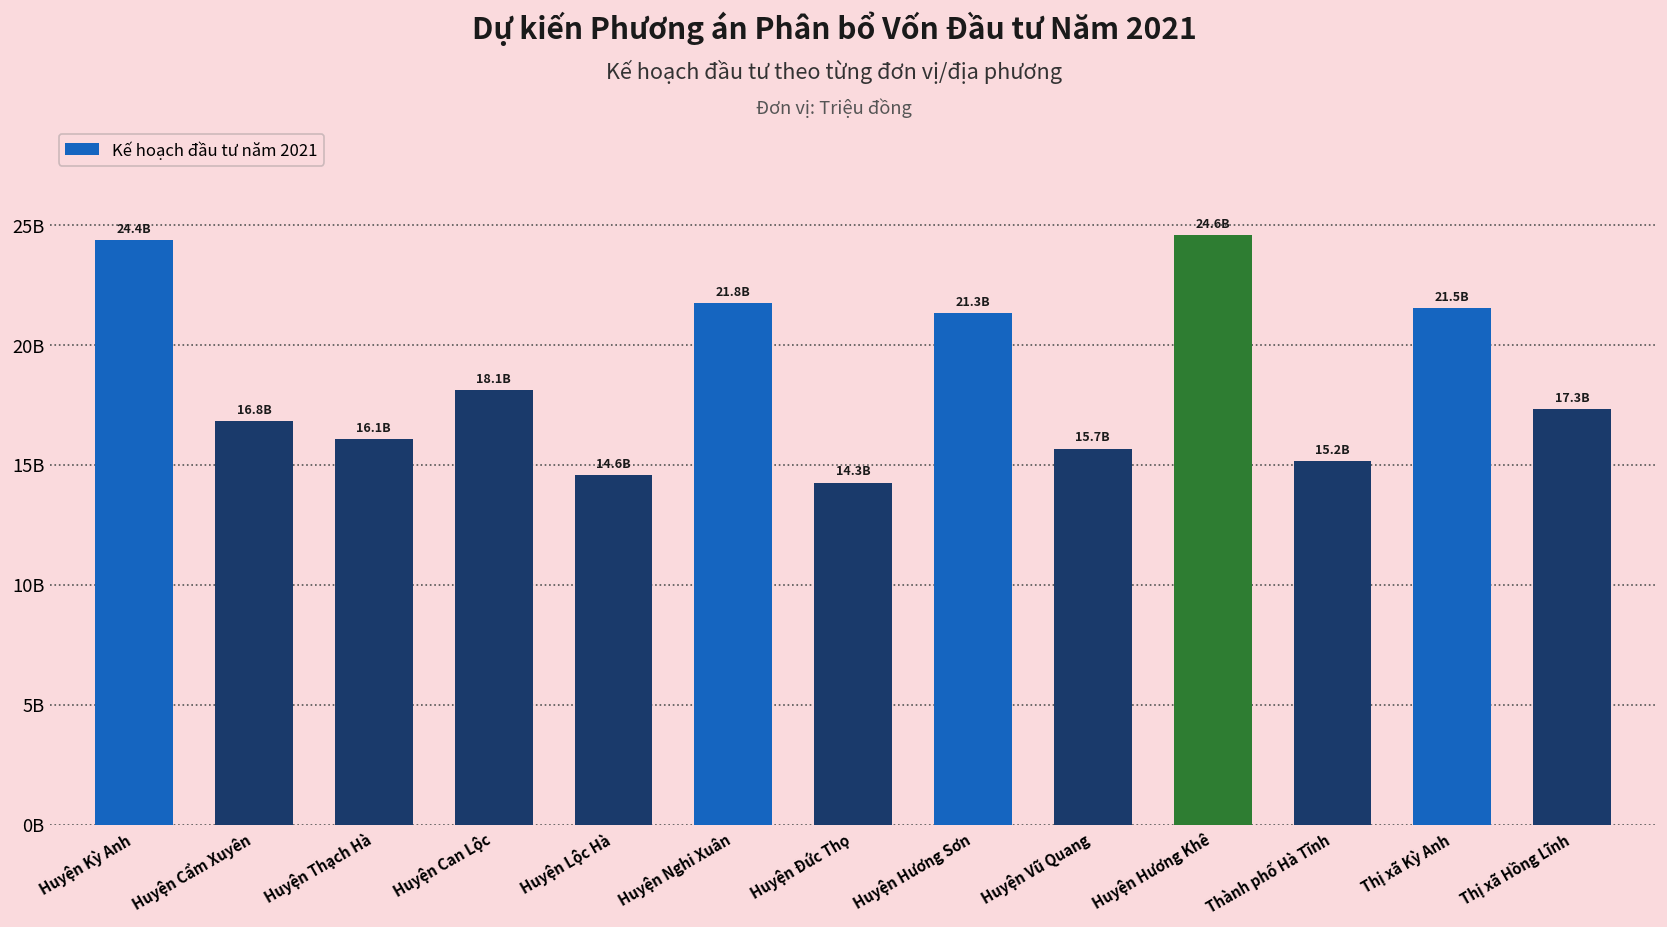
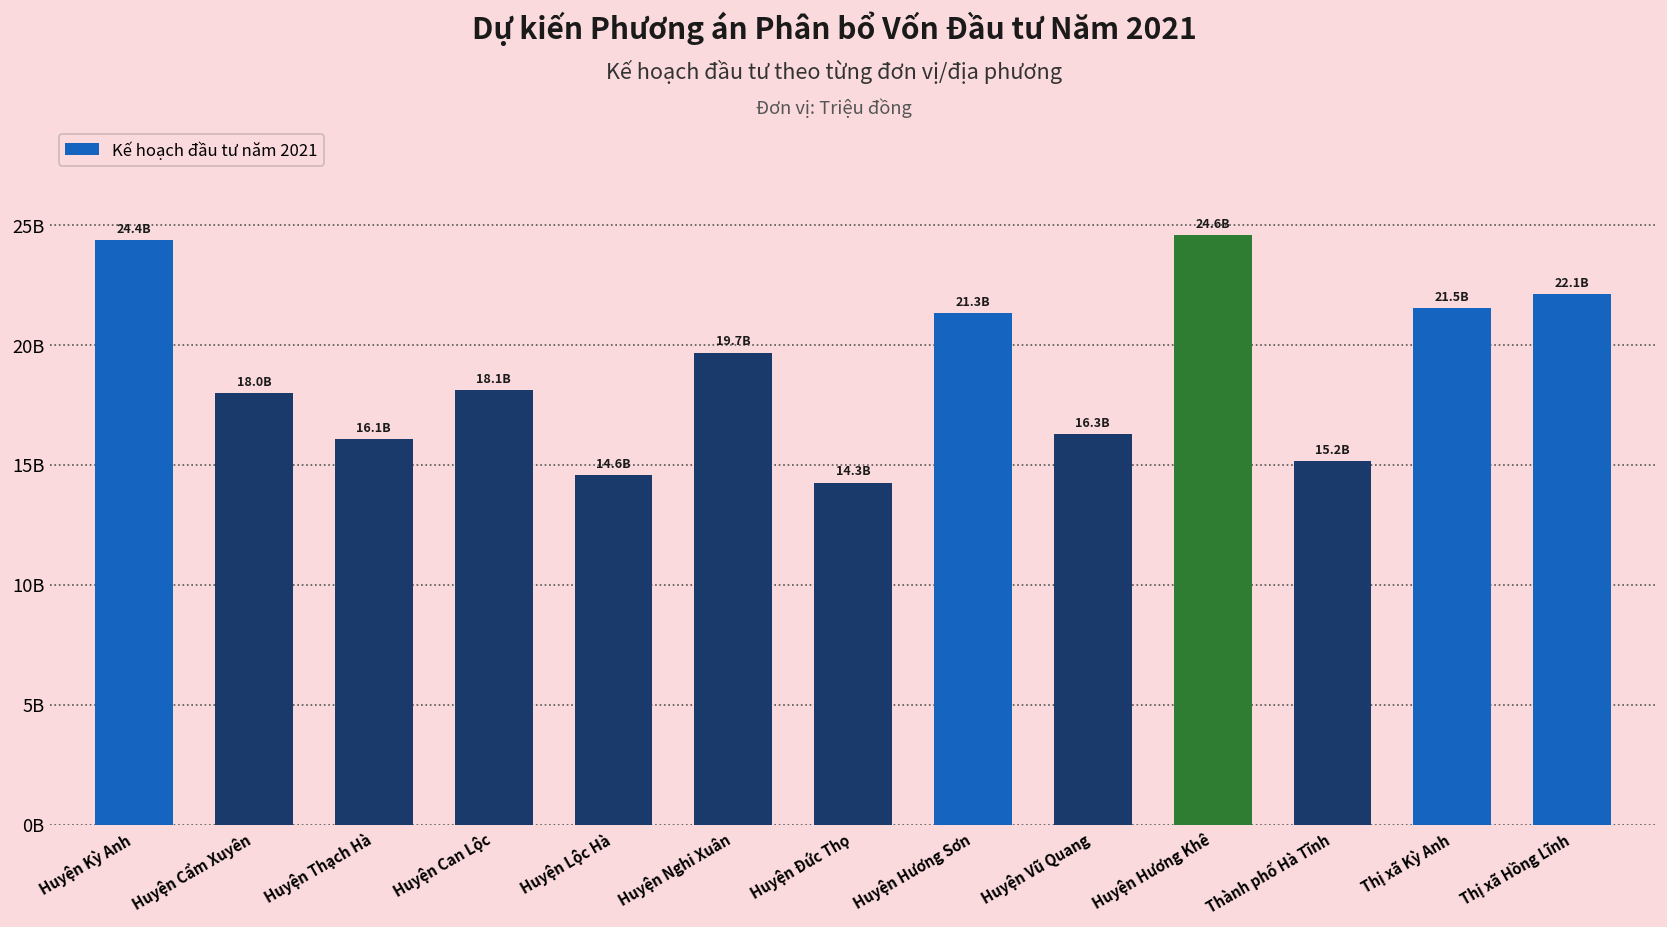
Huyện Cẩm Xuyên: 16.8B -> 18.0B
Huyện Nghi Xuân: 21.8B -> 19.7B
Huyện Vũ Quang: 15.7B -> 16.3B
Thị xã Hồng Lĩnh: 17.3B -> 22.1B
